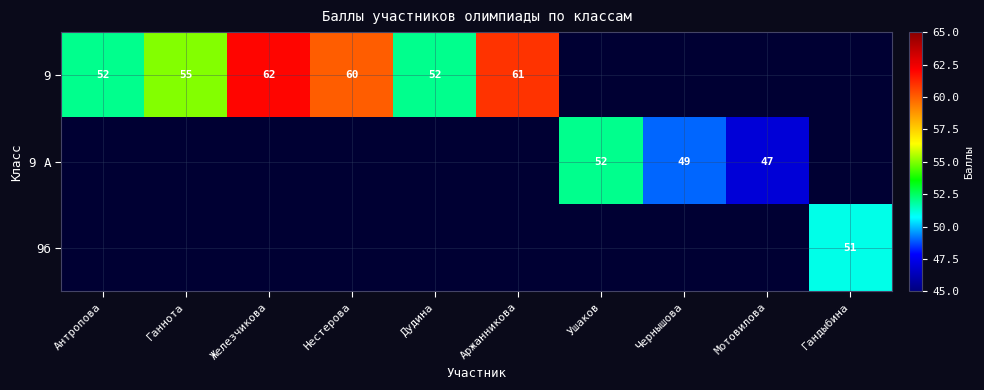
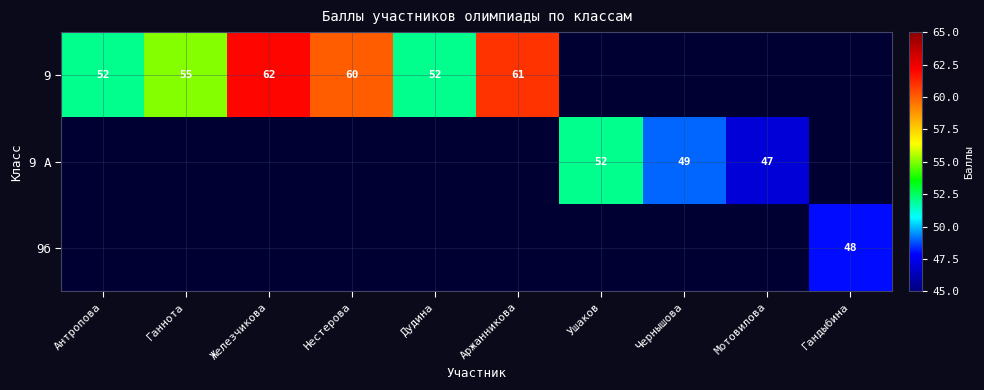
9б, Гандыбина: 51 -> 48
